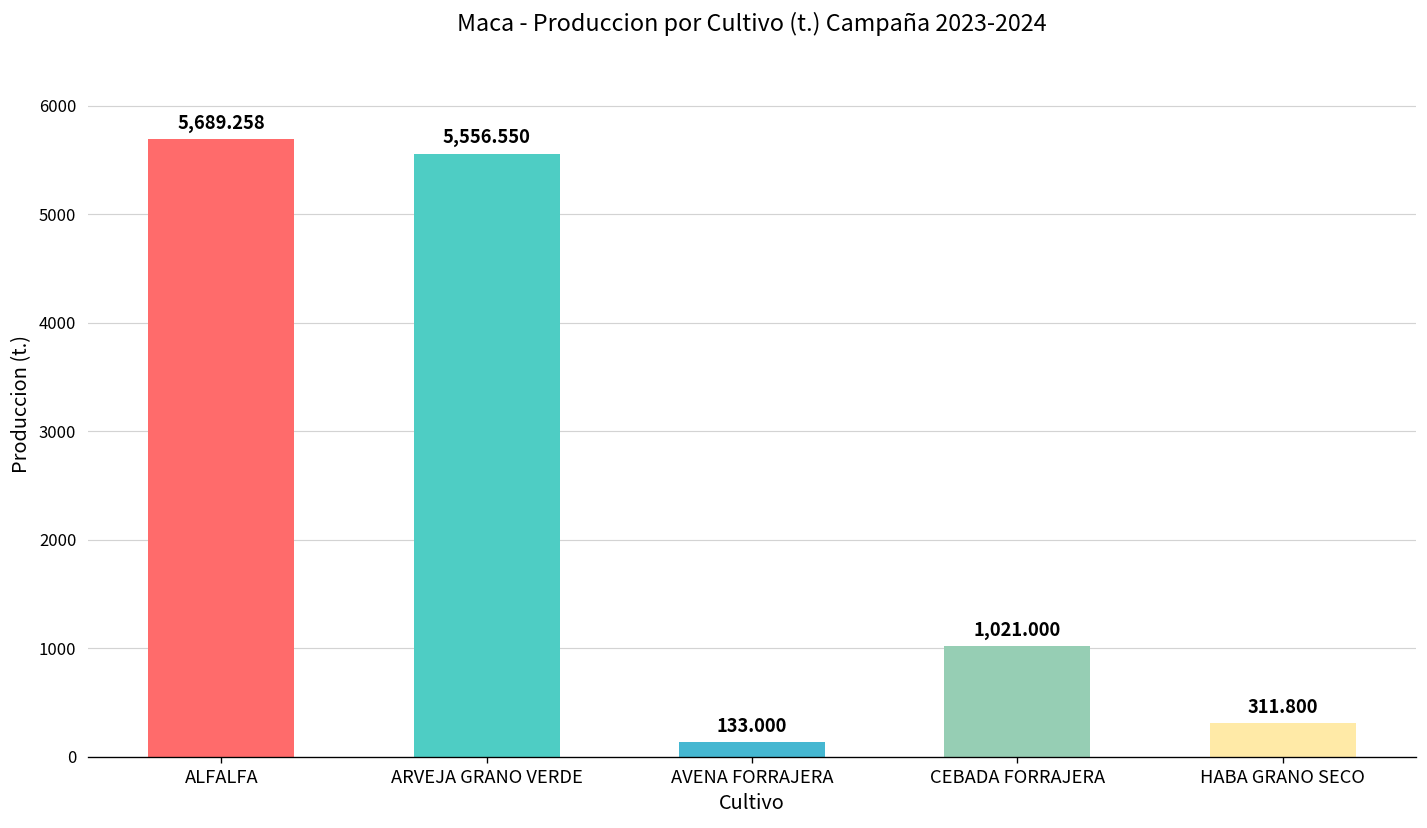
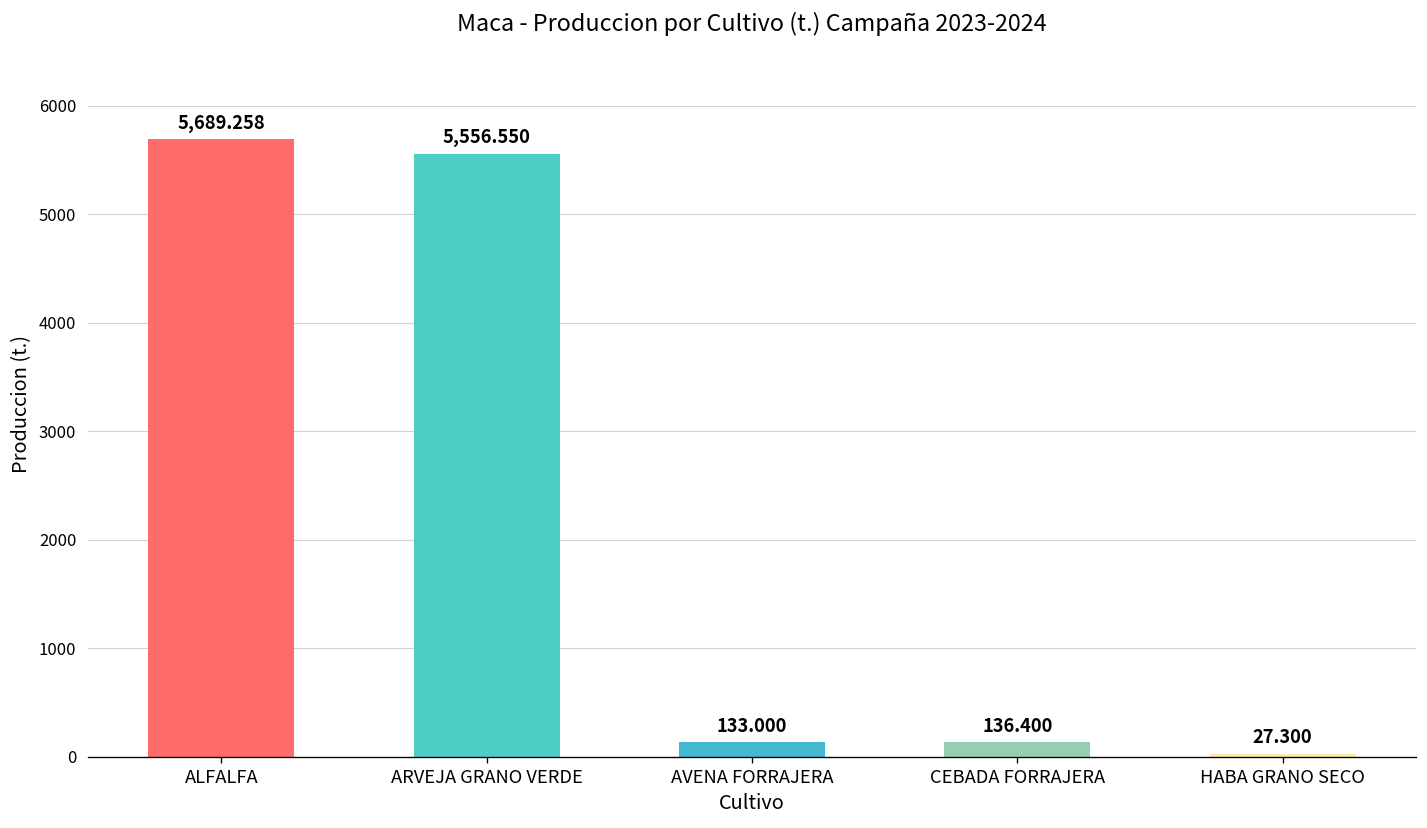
CEBADA FORRAJERA: 1,021.000 -> 136.400
HABA GRANO SECO: 311.800 -> 27.300
